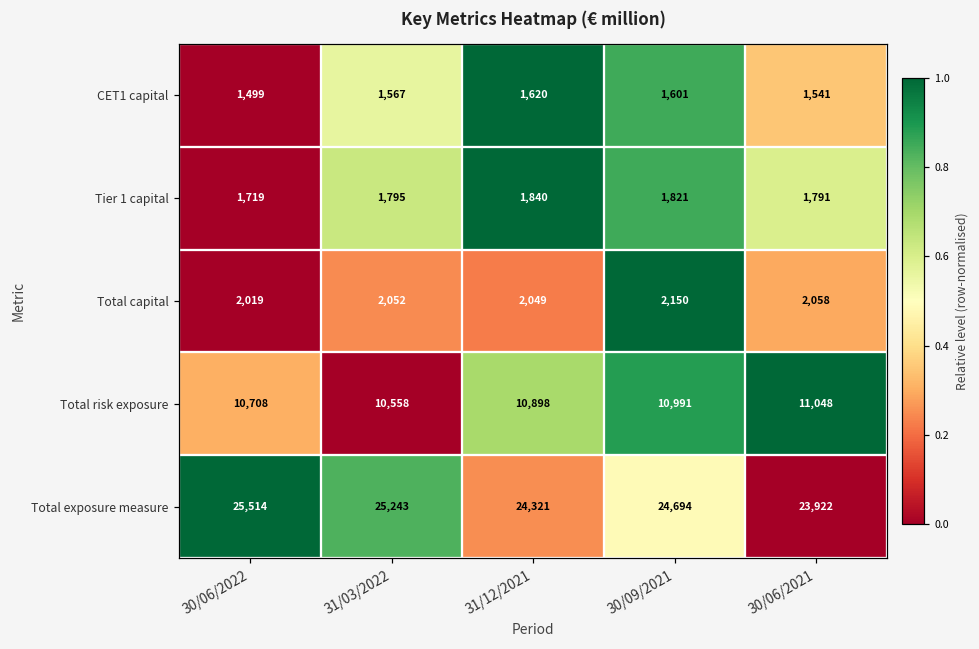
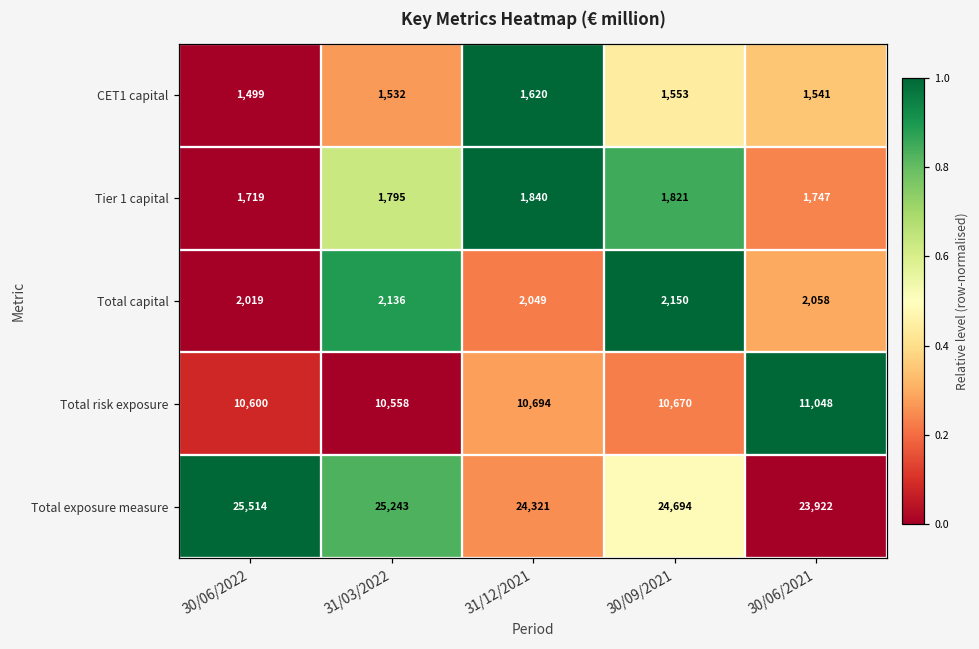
CET1 capital, 31/03/2022: 1,567 -> 1,532
CET1 capital, 30/09/2021: 1,601 -> 1,553
Tier 1 capital, 30/06/2021: 1,791 -> 1,747
Total capital, 31/03/2022: 2,052 -> 2,136
Total risk exposure, 30/06/2022: 10,708 -> 10,600
Total risk exposure, 31/12/2021: 10,898 -> 10,694
Total risk exposure, 30/09/2021: 10,991 -> 10,670
